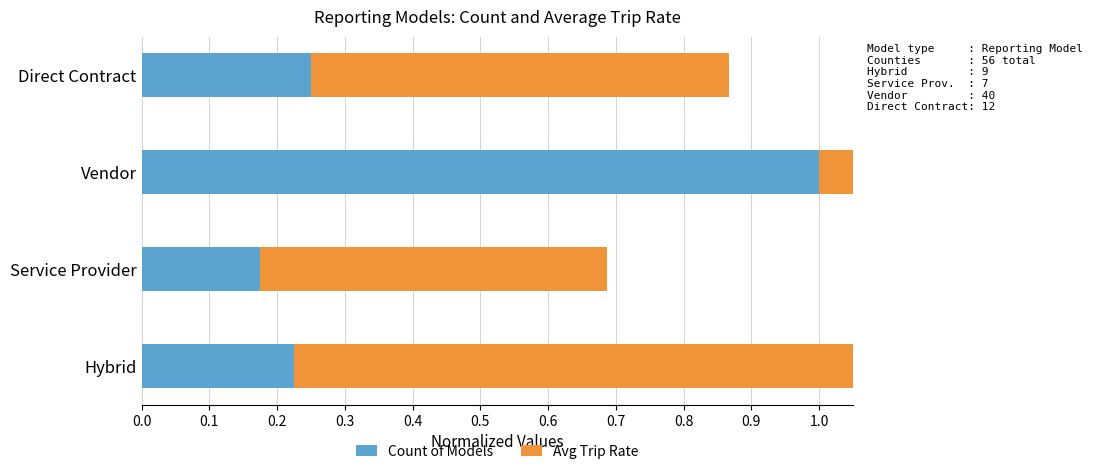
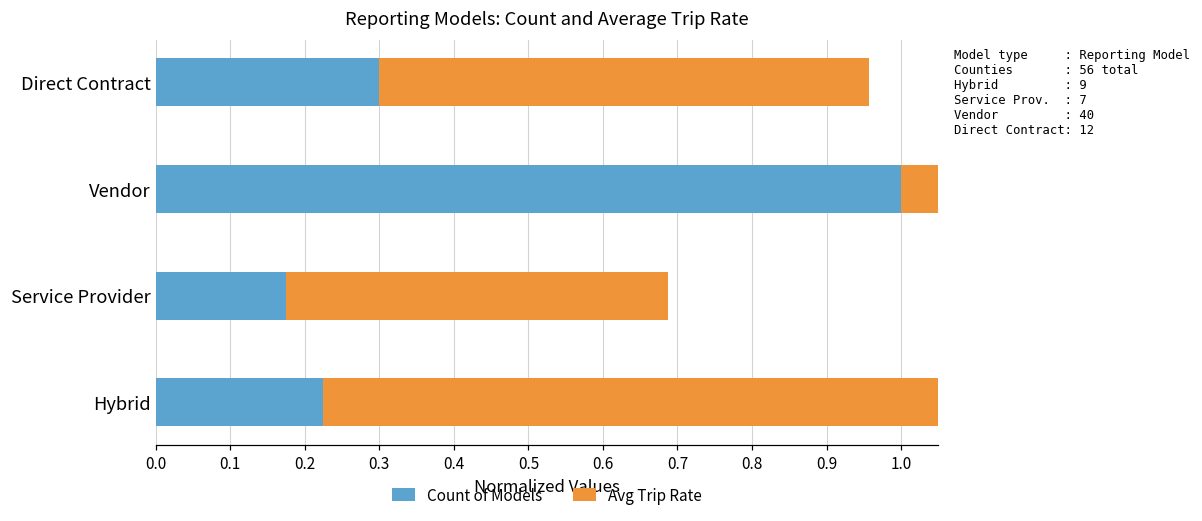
Count of Models, Direct Contract: 0.25 -> 0.30
Avg Trip Rate, Direct Contract: 0.62 -> 0.66
